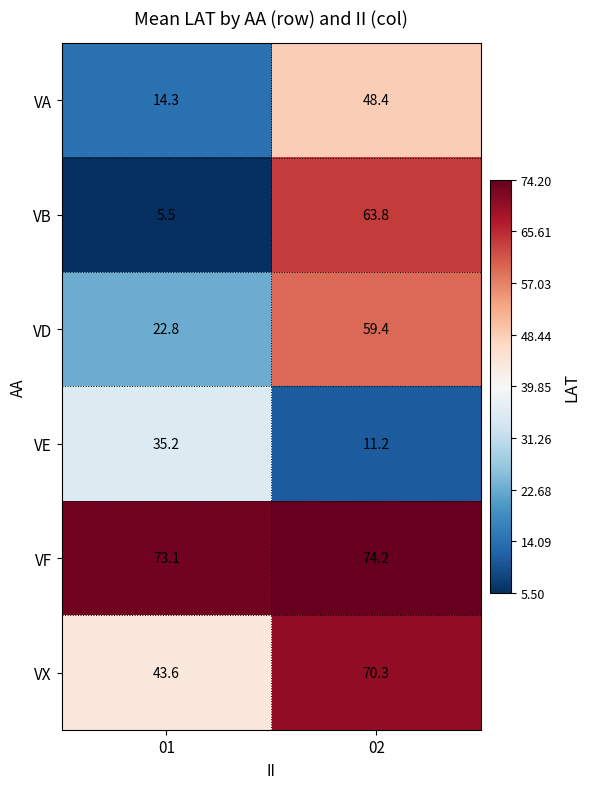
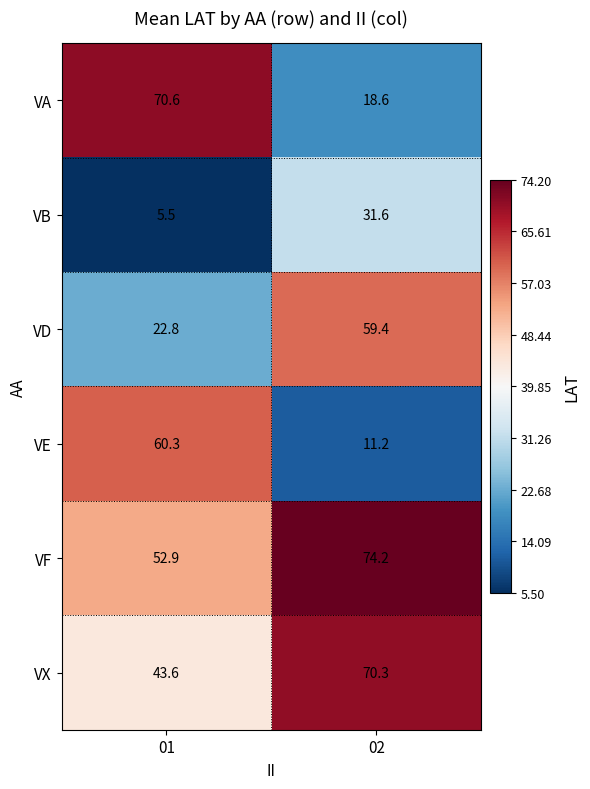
VA, 01: 14.3 -> 70.6
VA, 02: 48.4 -> 18.6
VB, 02: 63.8 -> 31.6
VE, 01: 35.2 -> 60.3
VF, 01: 73.1 -> 52.9
